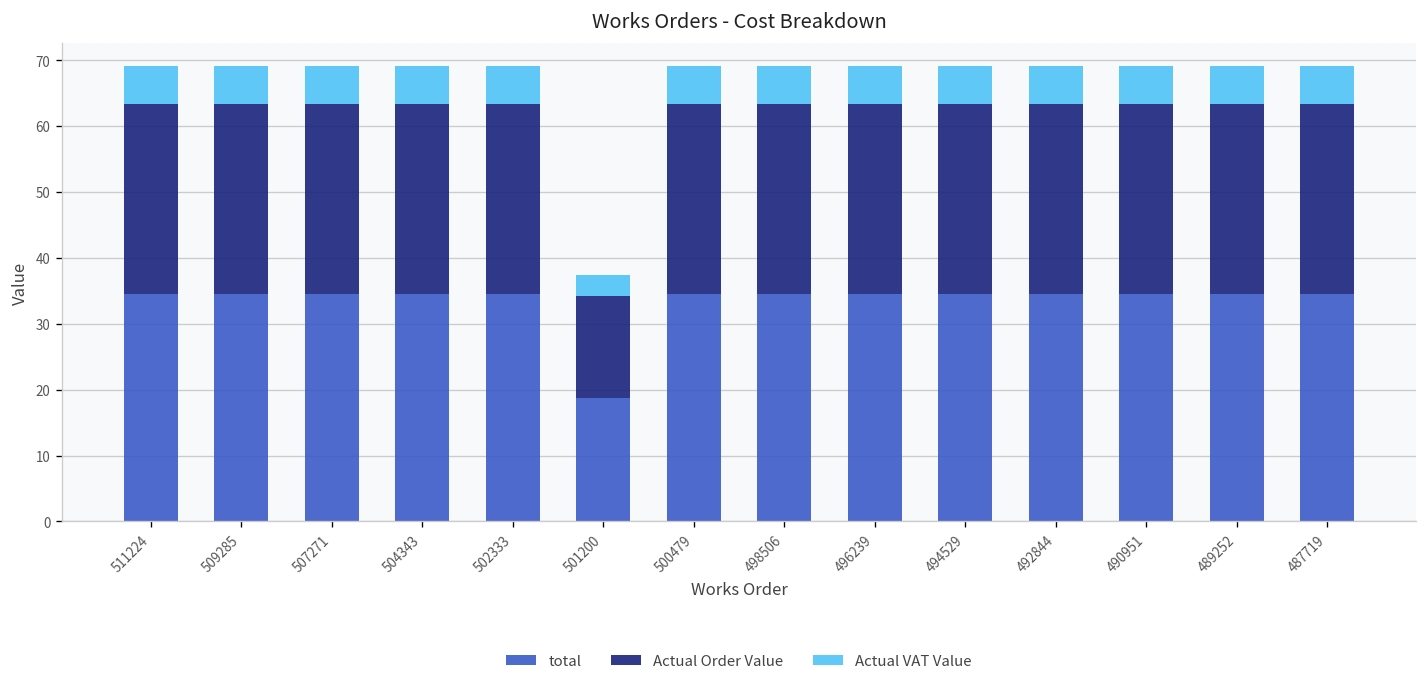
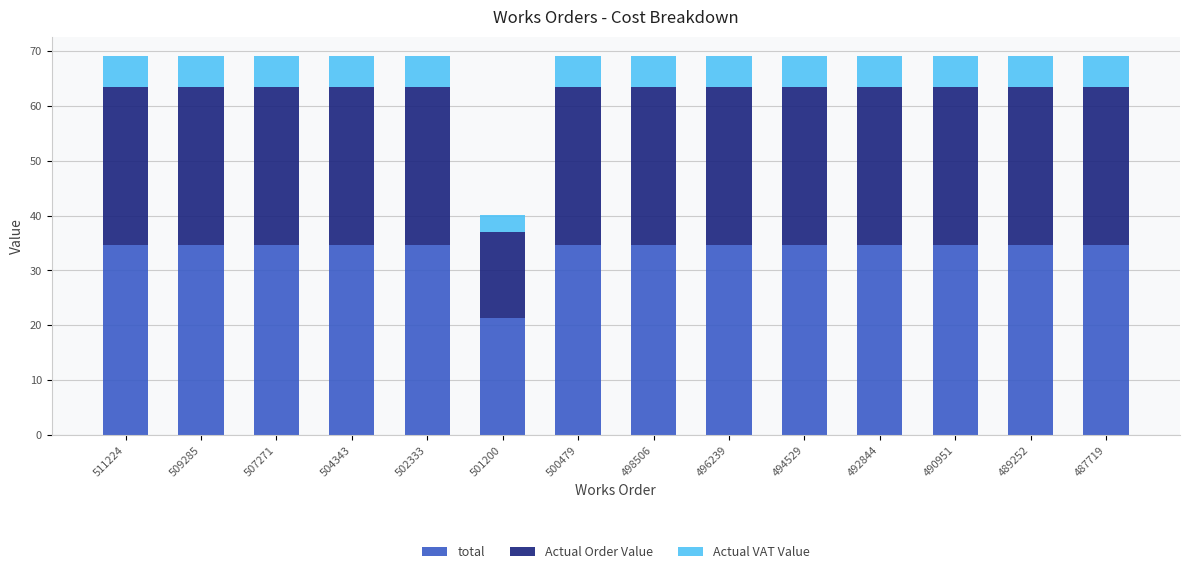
total, 501200: 19 -> 21
